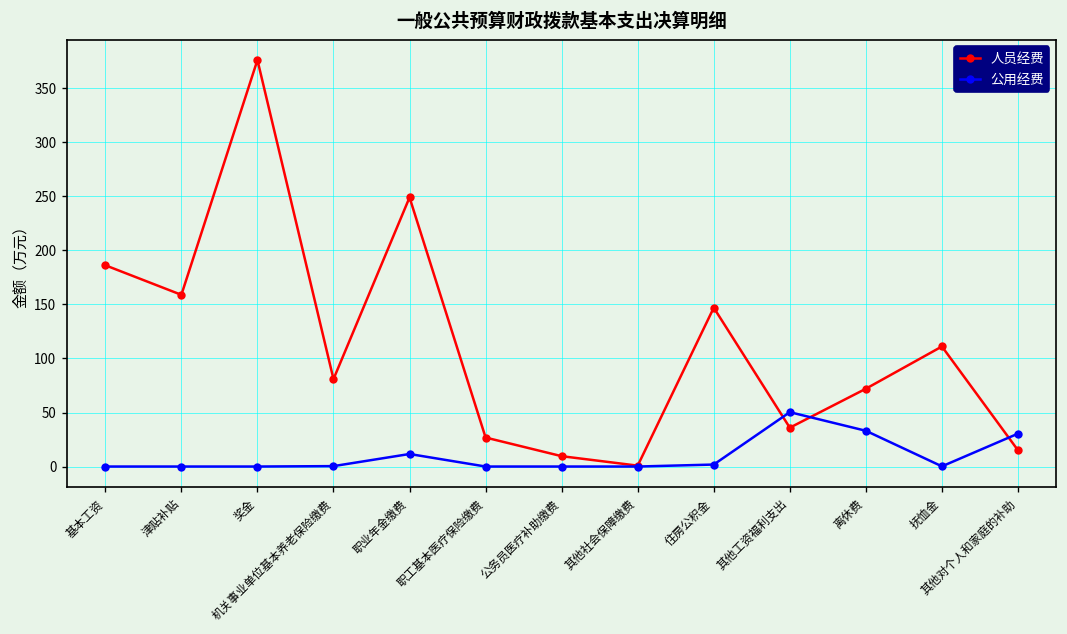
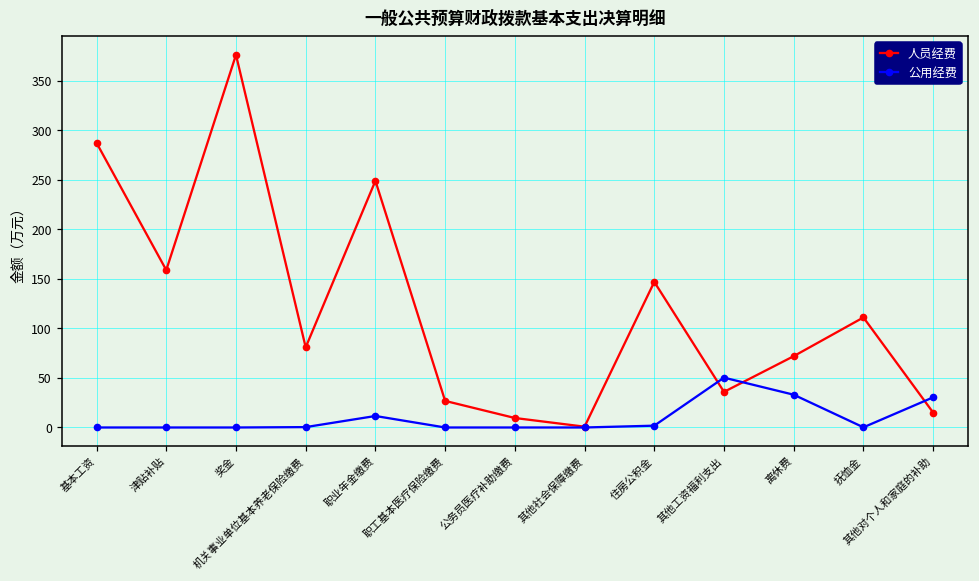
人员经费, 基本工资: 190 -> 290
